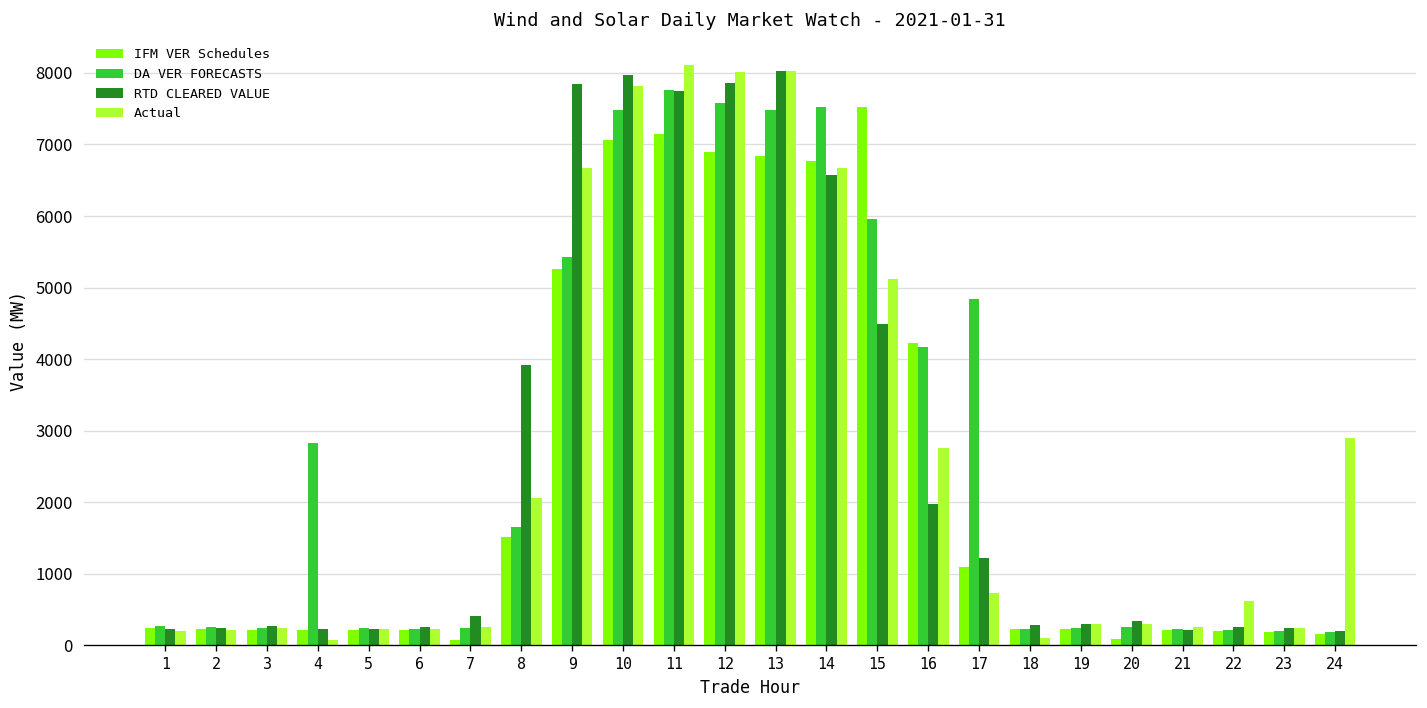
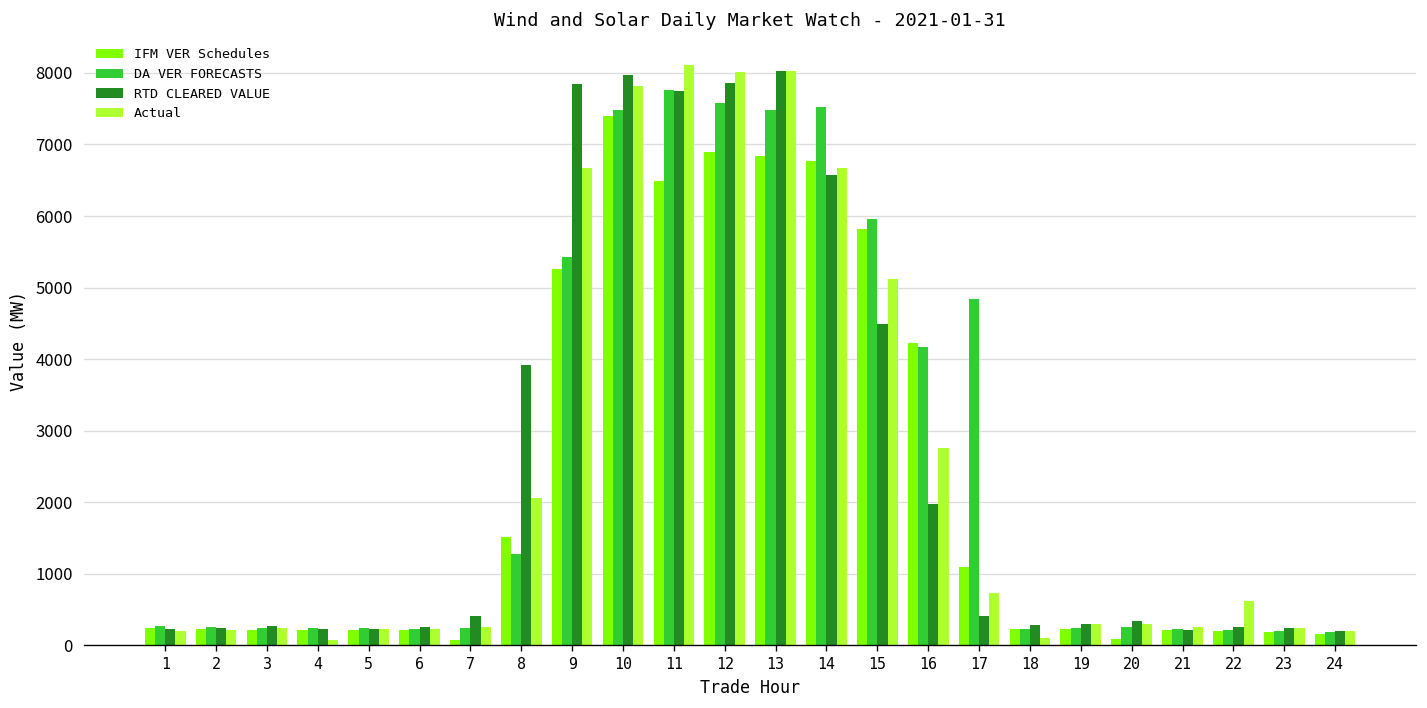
DA VER FORECASTS, 4: 2800 -> 200
DA VER FORECASTS, 8: 1700 -> 1300
IFM VER Schedules, 10: 7100 -> 7400
IFM VER Schedules, 11: 7100 -> 6500
IFM VER Schedules, 15: 7500 -> 5800
RTD CLEARED VALUE, 17: 1200 -> 400
Actual, 24: 2900 -> 200
